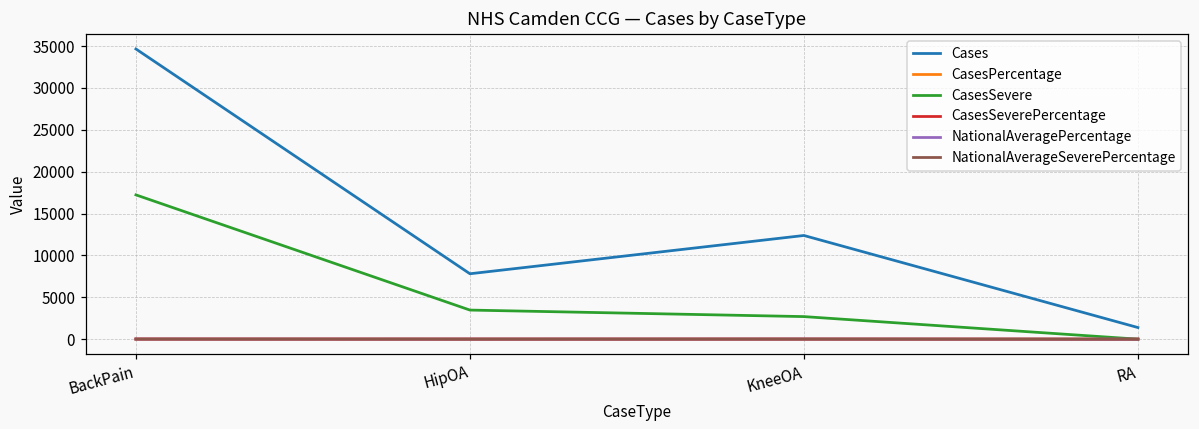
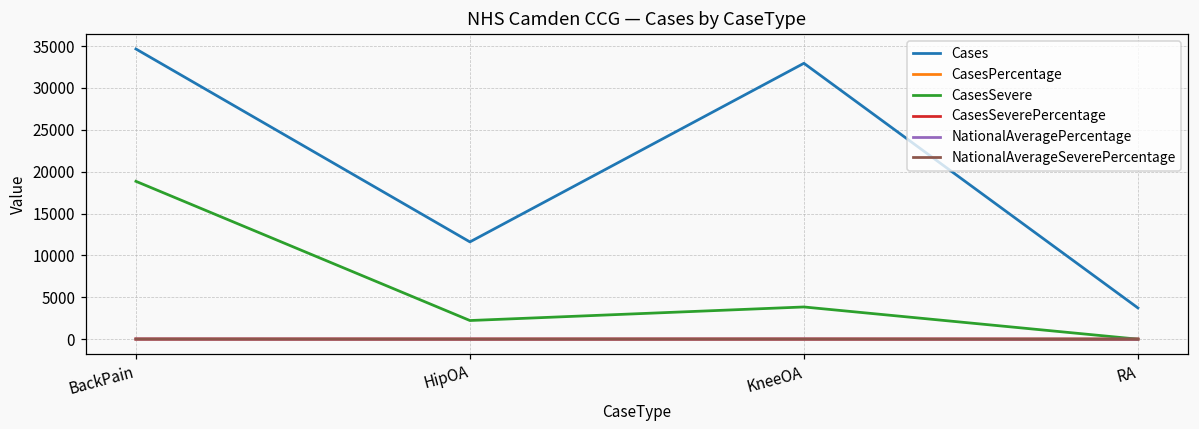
CasesSevere, BackPain: 17000 -> 19000
Cases, HipOA: 8000 -> 12000
CasesSevere, HipOA: 3000 -> 2000
Cases, KneeOA: 12000 -> 33000
CasesSevere, KneeOA: 3000 -> 4000
Cases, RA: 1000 -> 4000
